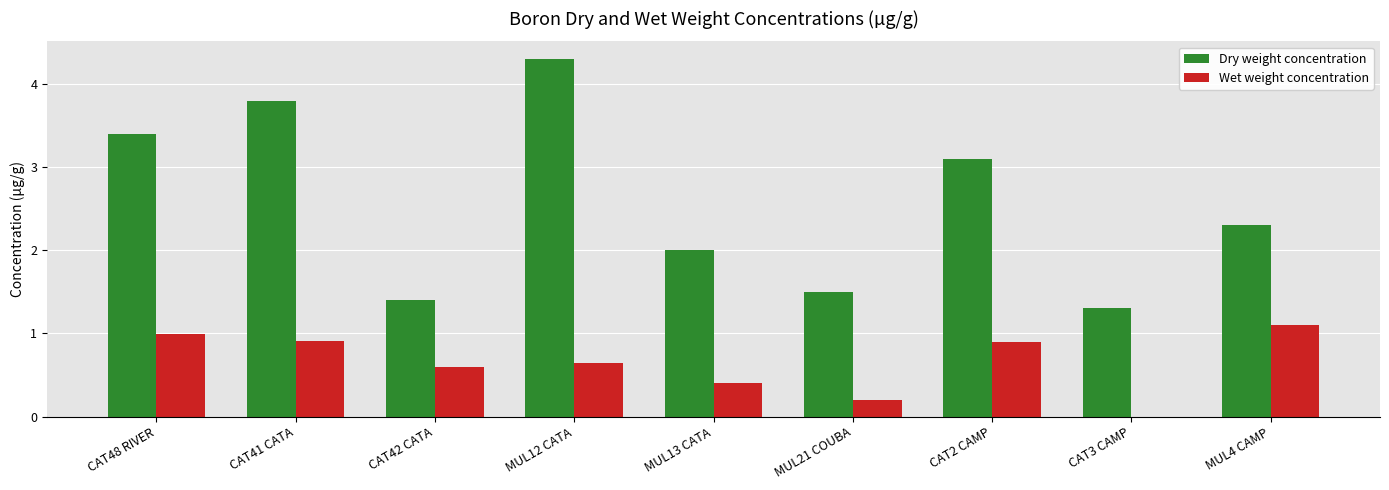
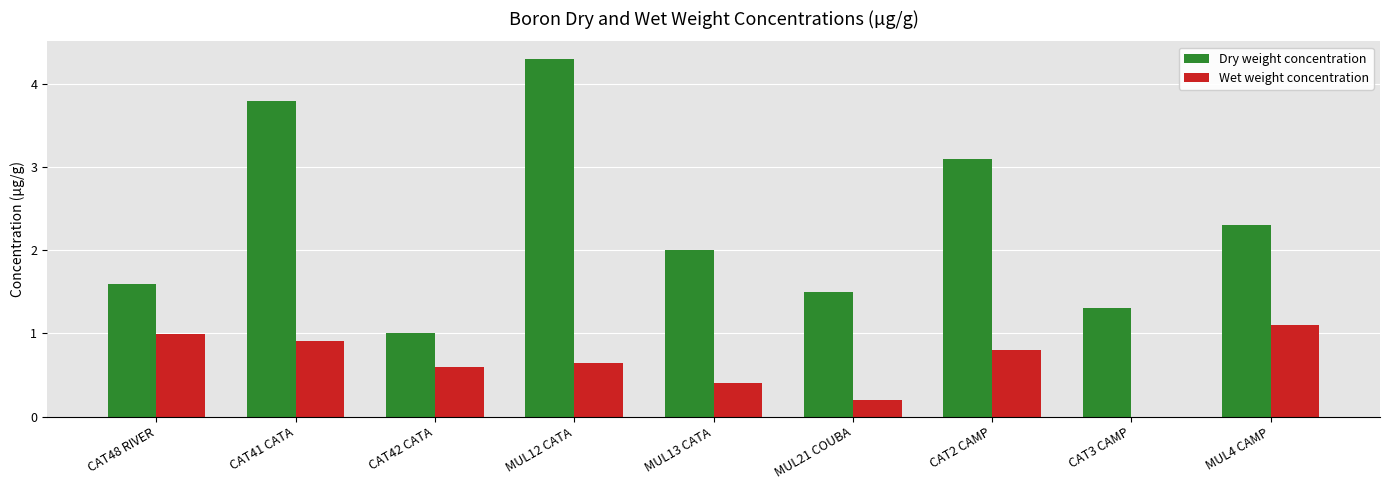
Dry weight concentration, CAT48 RIVER: 3.4 -> 1.6
Dry weight concentration, CAT42 CATA: 1.4 -> 1.0
Wet weight concentration, CAT2 CAMP: 0.9 -> 0.8
